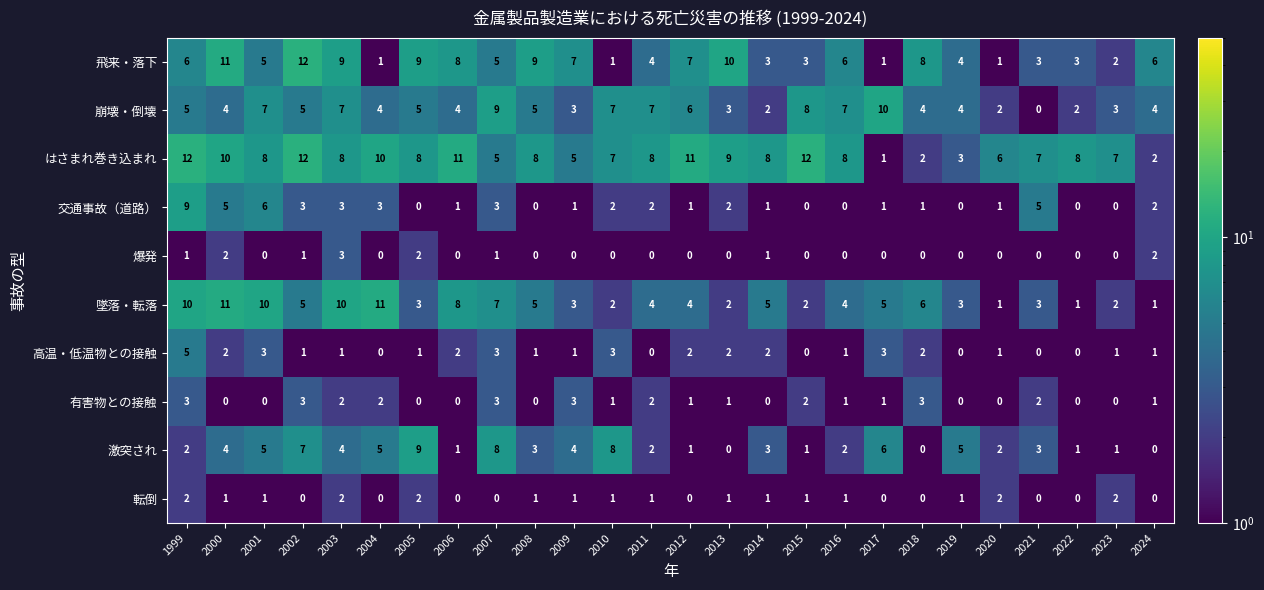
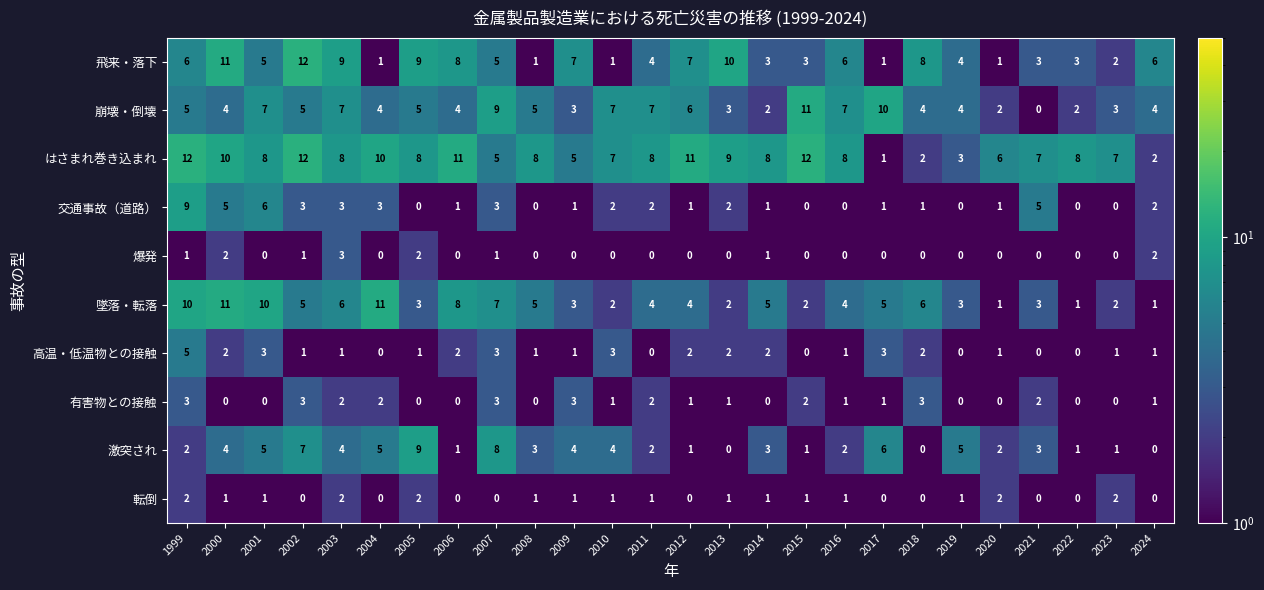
飛来・落下, 2008: 9 -> 1
崩壊・倒壊, 2015: 8 -> 11
墜落・転落, 2003: 10 -> 6
激突され, 2010: 8 -> 4
